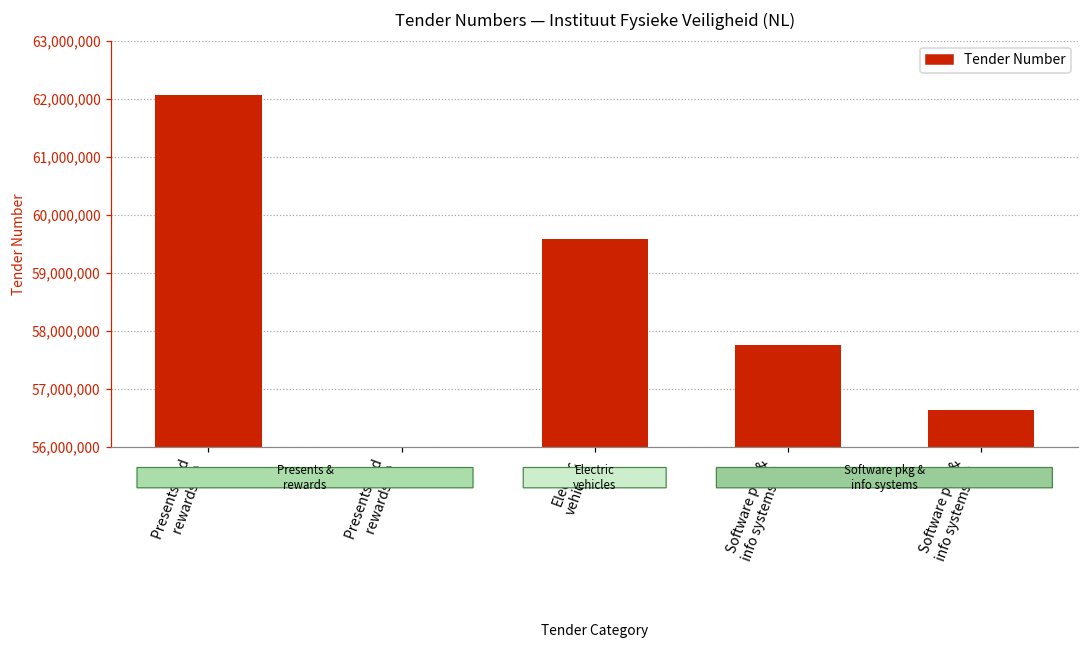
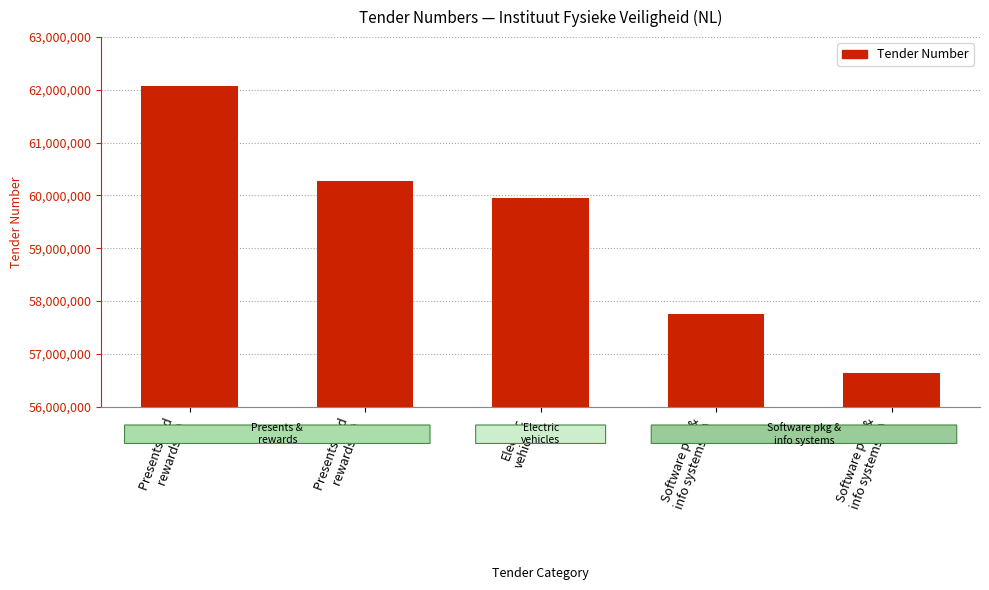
Presents and rewards (2): 56,000,000 -> 60,300,000
Electric vehicles: 59,600,000 -> 60,000,000
